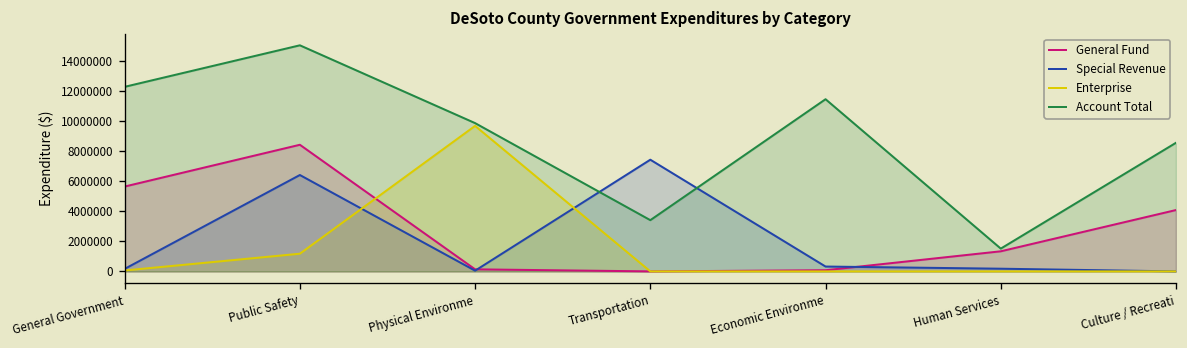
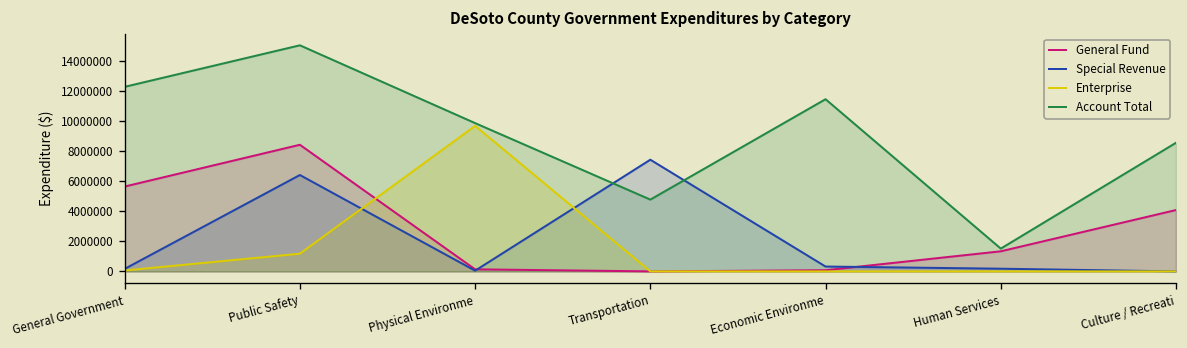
Account Total, Transportation: 3400000 -> 4800000
